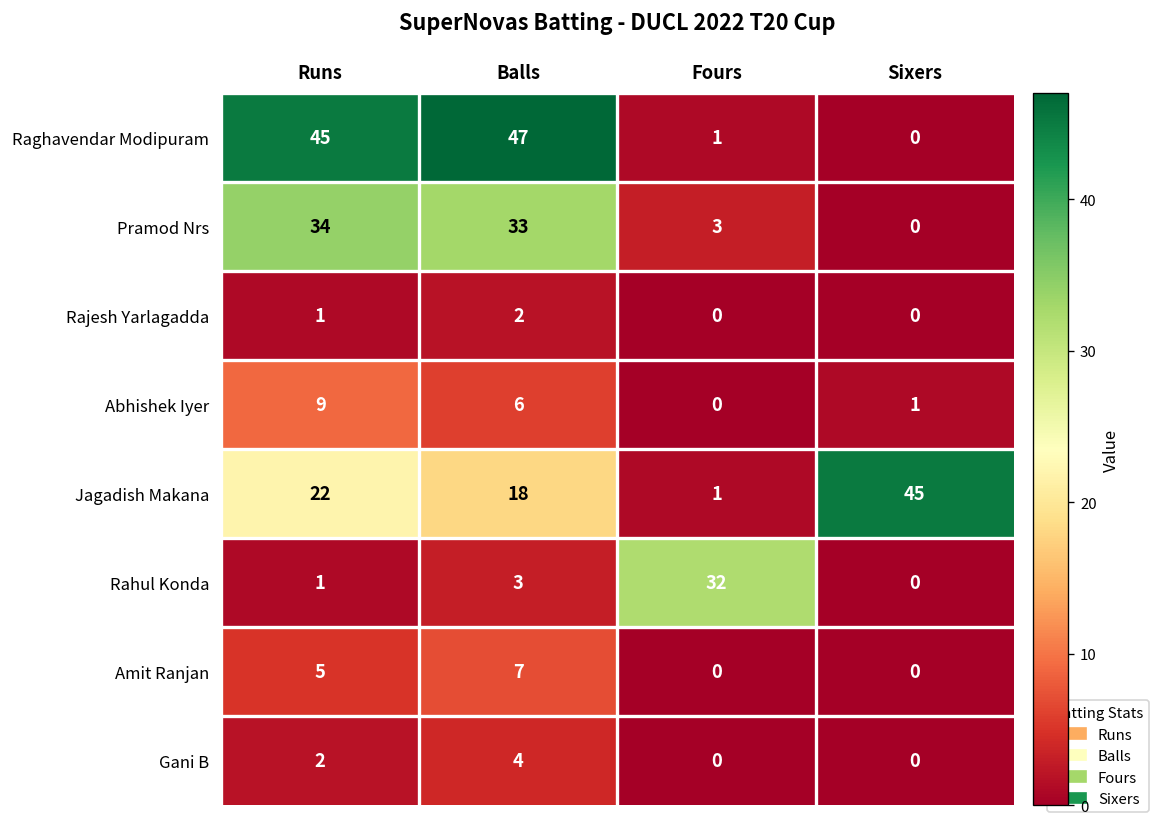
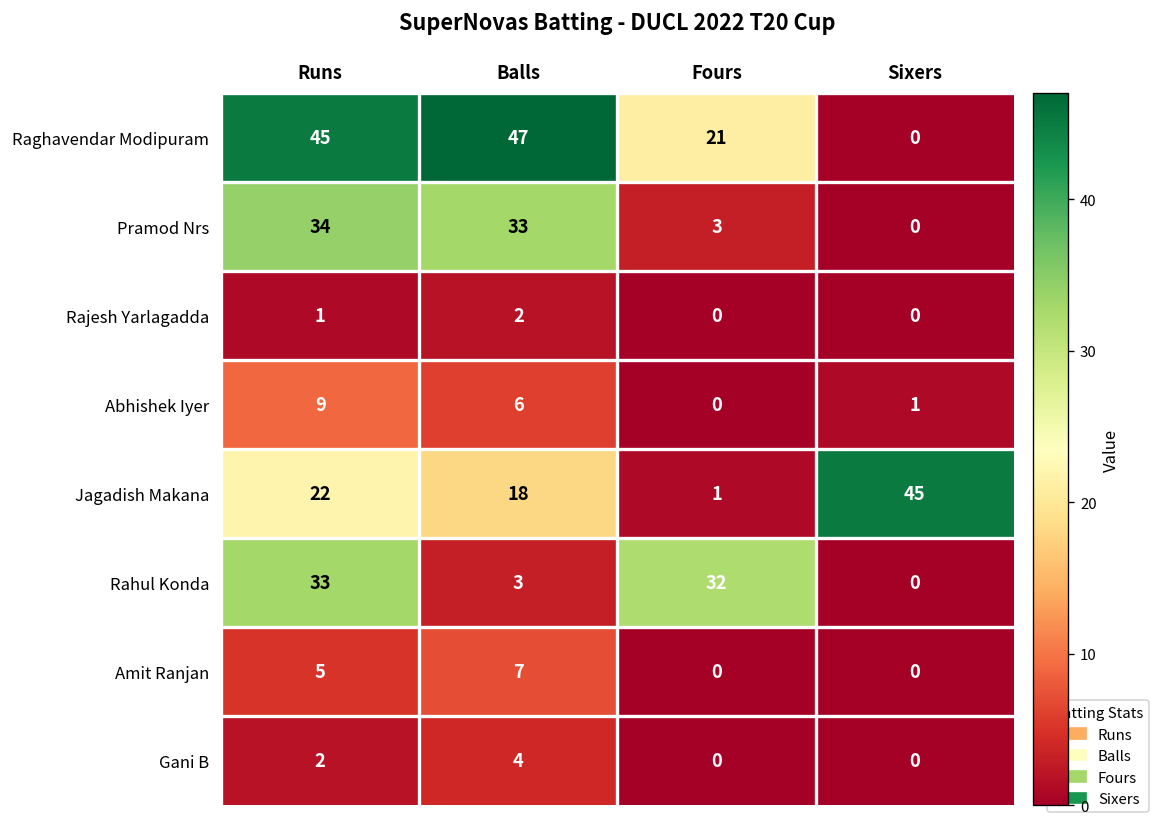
Raghavendar Modipuram, Fours: 1 -> 21
Rahul Konda, Runs: 1 -> 33
